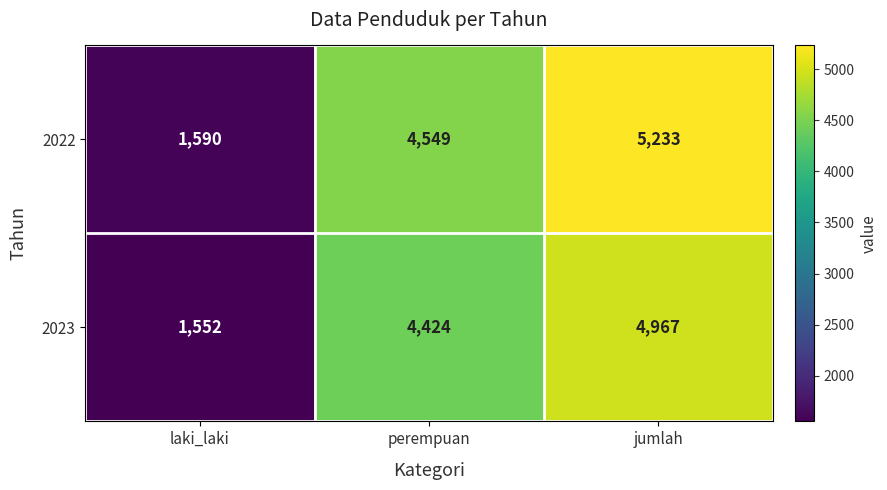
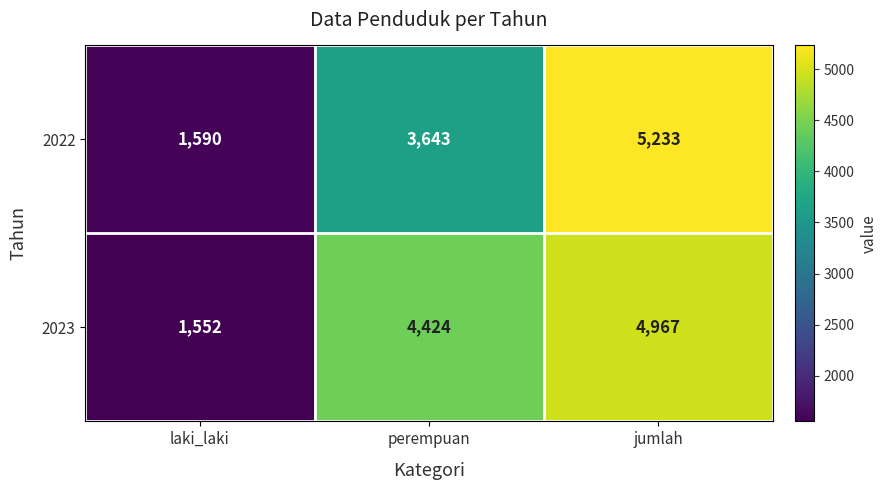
2022, perempuan: 4,549 -> 3,643
